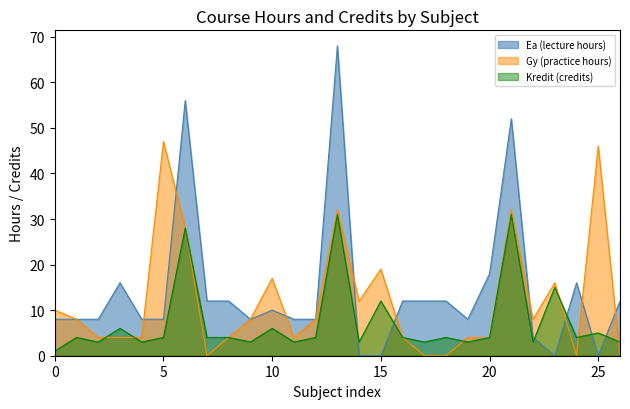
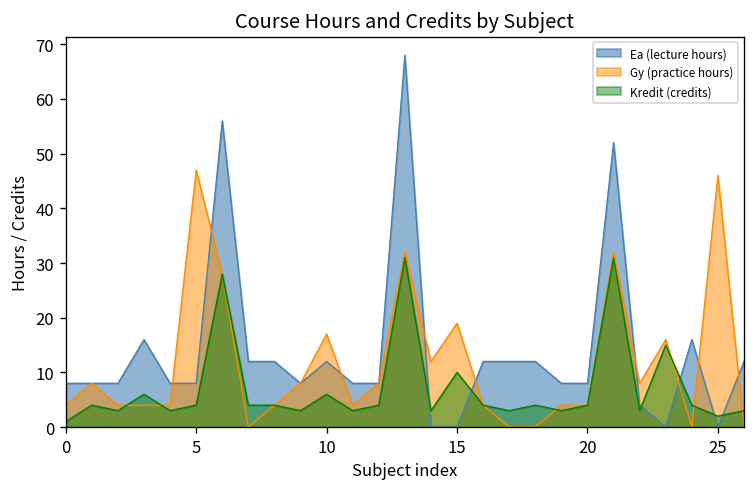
Gy (practice hours), 0: 10 -> 4
Ea (lecture hours), 10: 10 -> 12
Kredit (credits), 15: 12 -> 10
Ea (lecture hours), 20: 18 -> 8
Kredit (credits), 25: 5 -> 2
